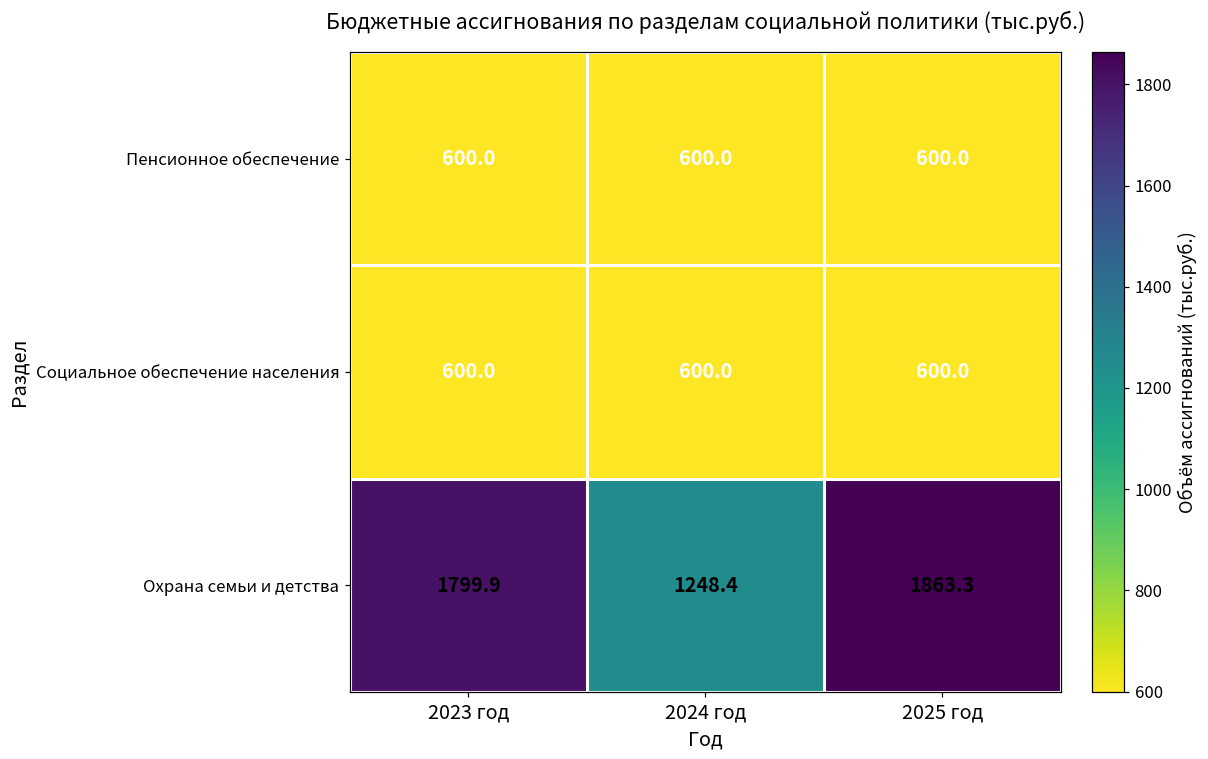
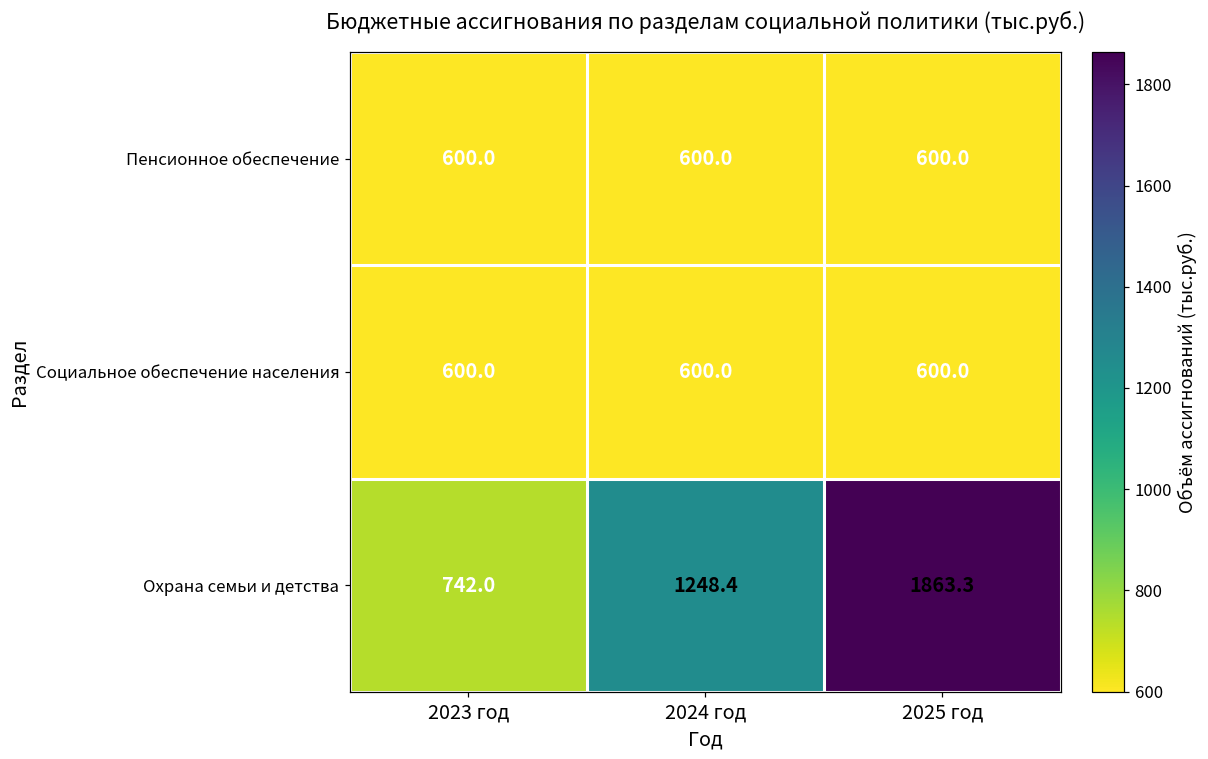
Охрана семьи и детства, 2023 год: 1799.9 -> 742.0
